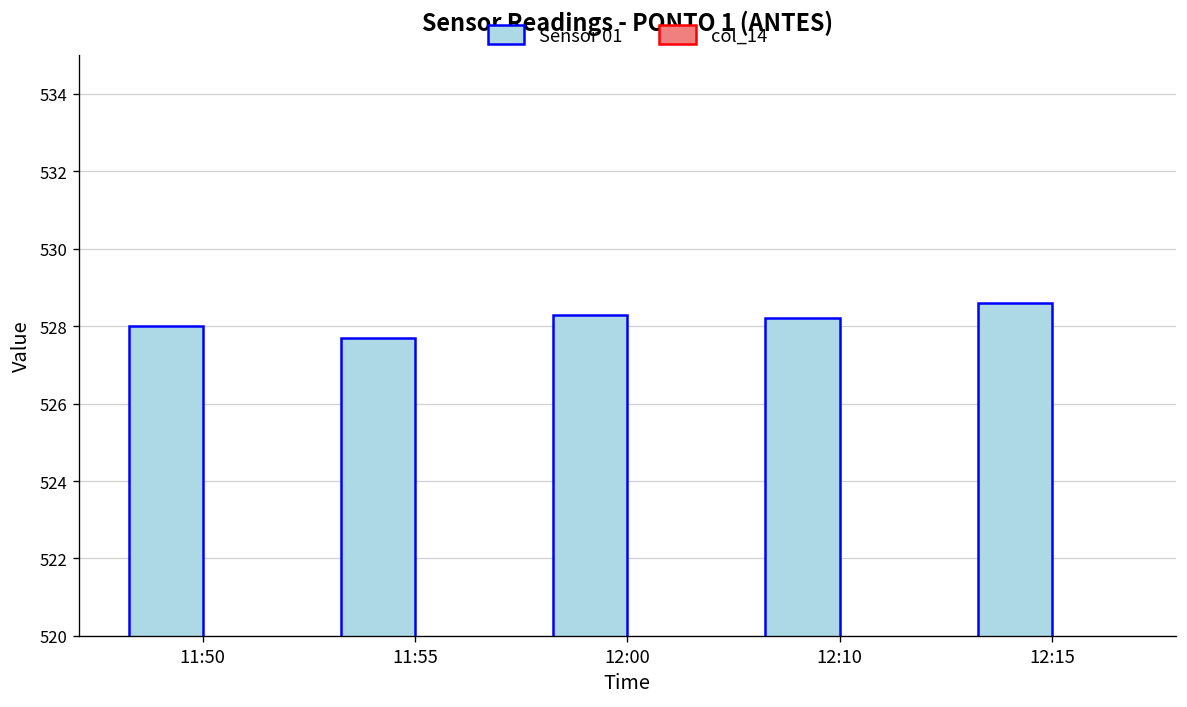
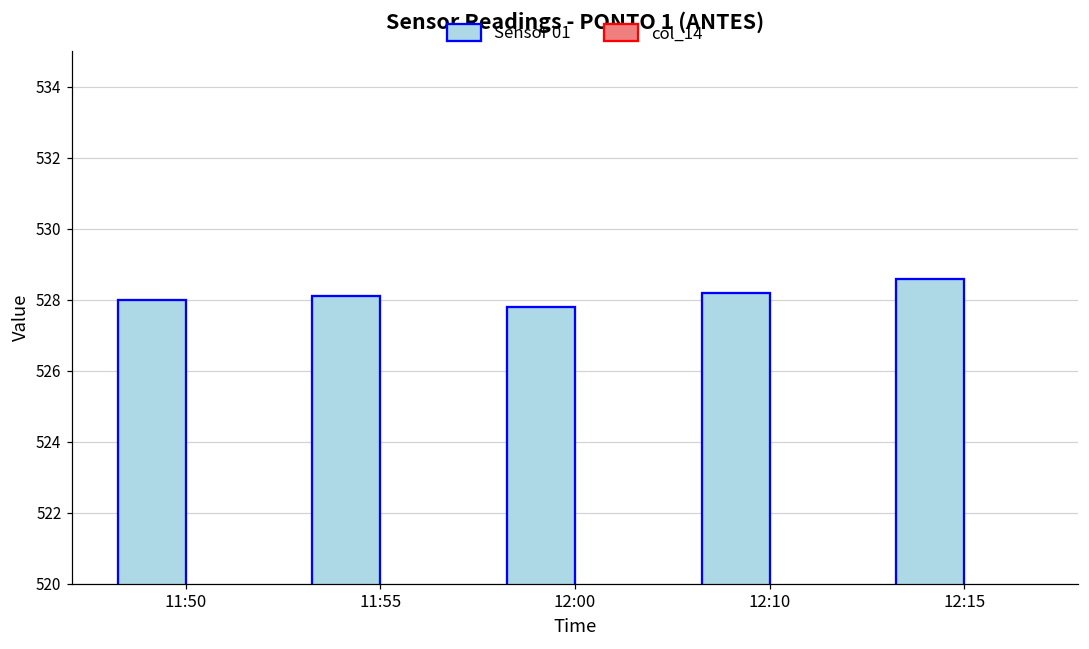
Sensor 01, 11:55: 527.7 -> 528.1
Sensor 01, 12:00: 528.3 -> 527.8
